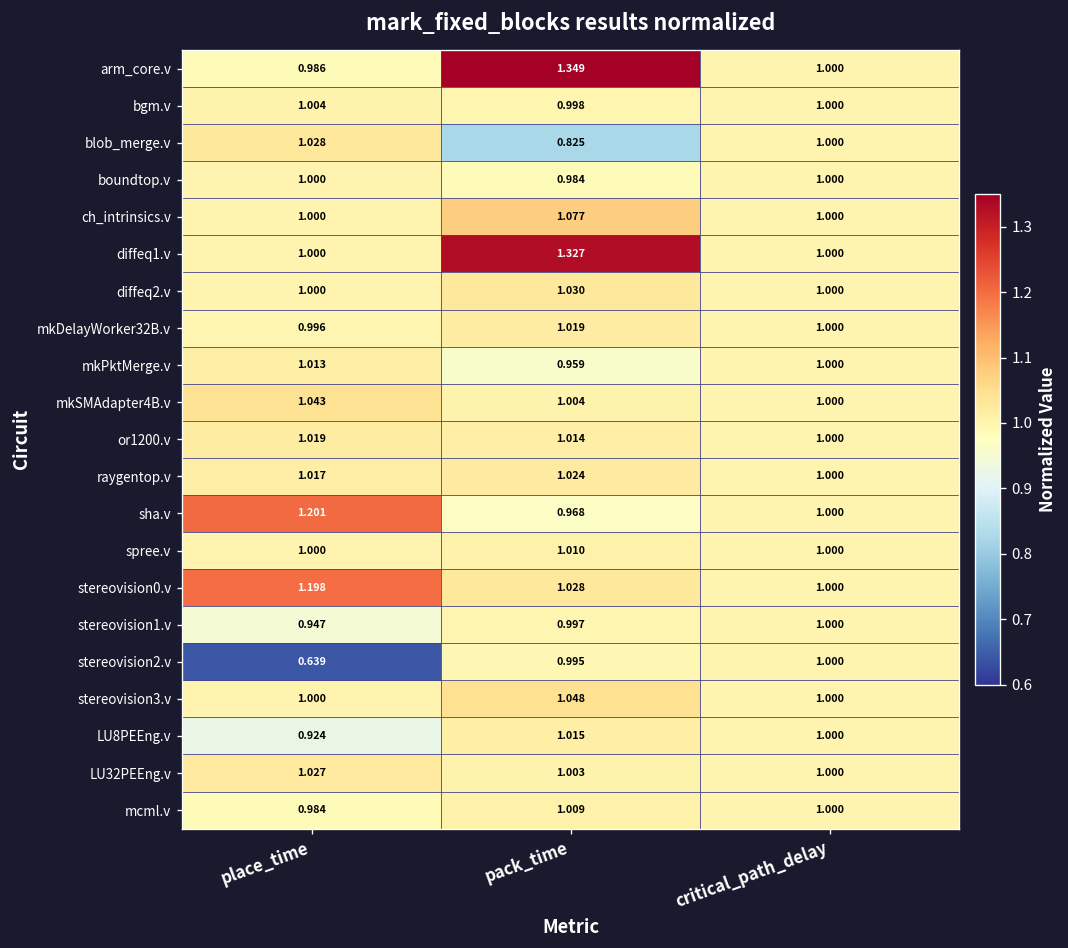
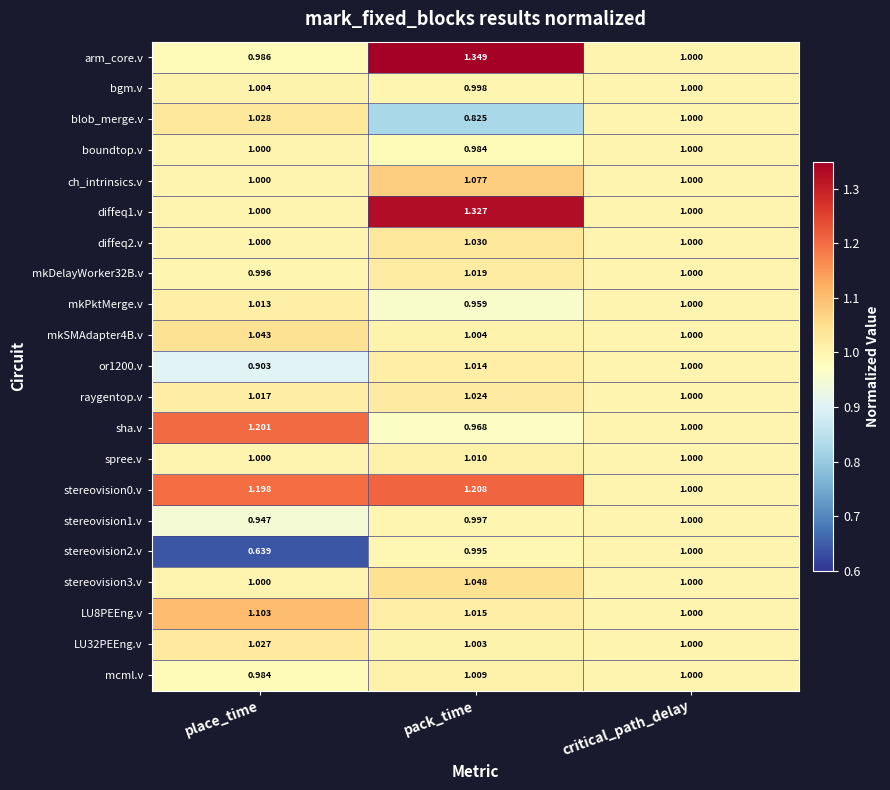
or1200.v, place_time: 1.019 -> 0.903
stereovision0.v, pack_time: 1.028 -> 1.208
LU8PEEng.v, place_time: 0.924 -> 1.103
